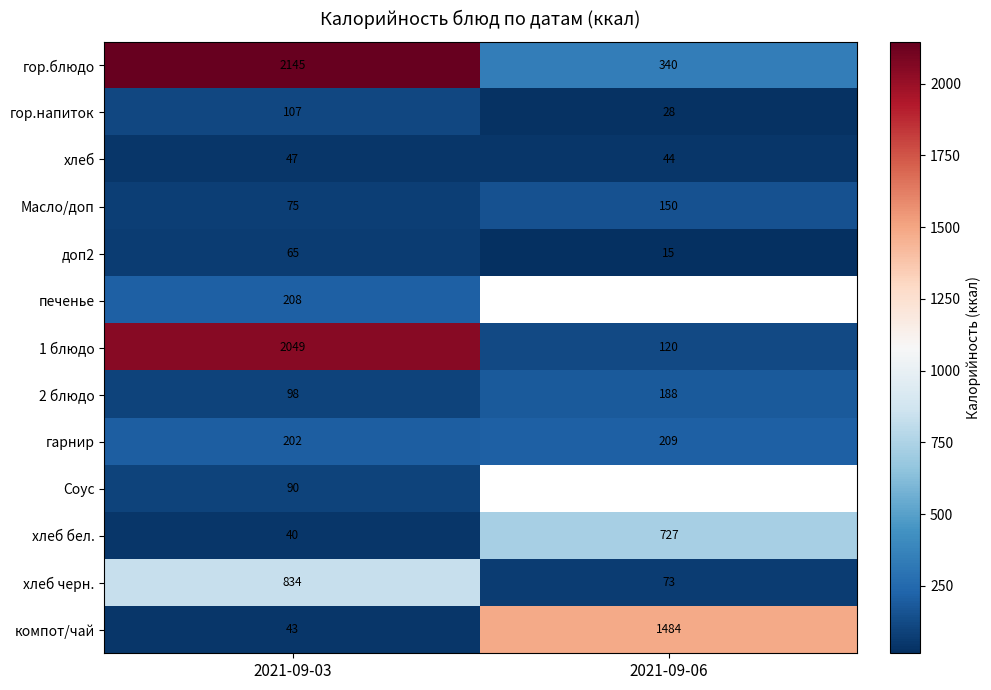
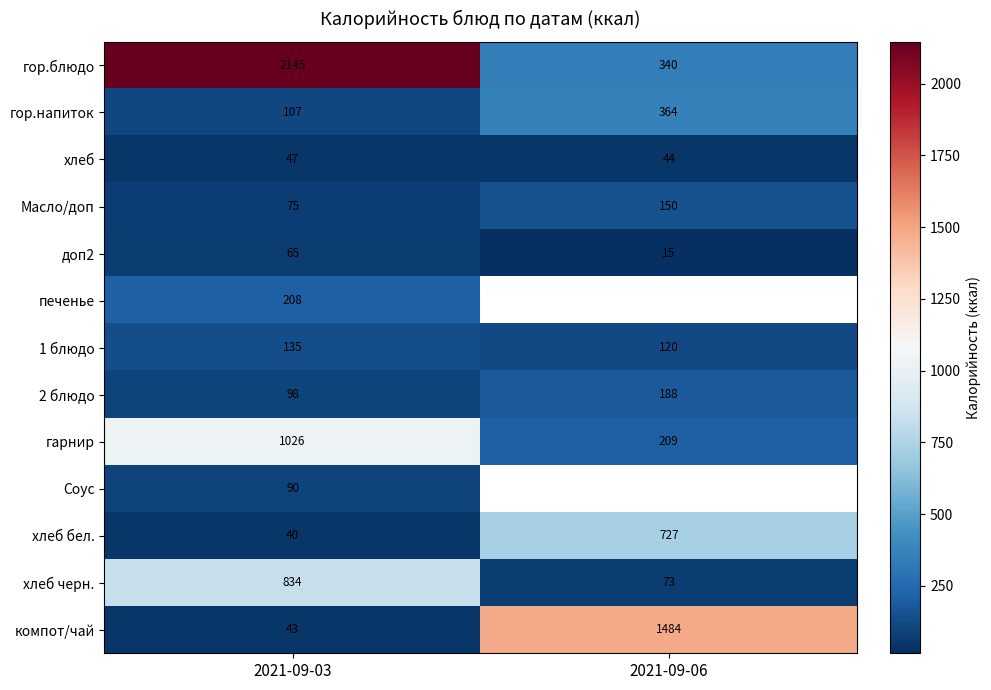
гор.напиток, 2021-09-06: 28 -> 364
1 блюдо, 2021-09-03: 2049 -> 135
гарнир, 2021-09-03: 202 -> 1026
